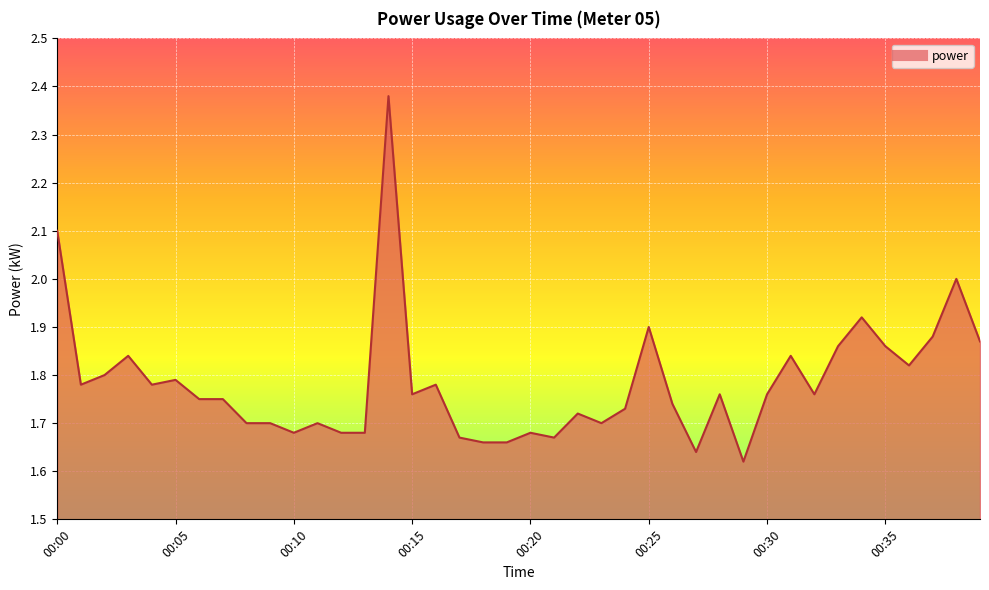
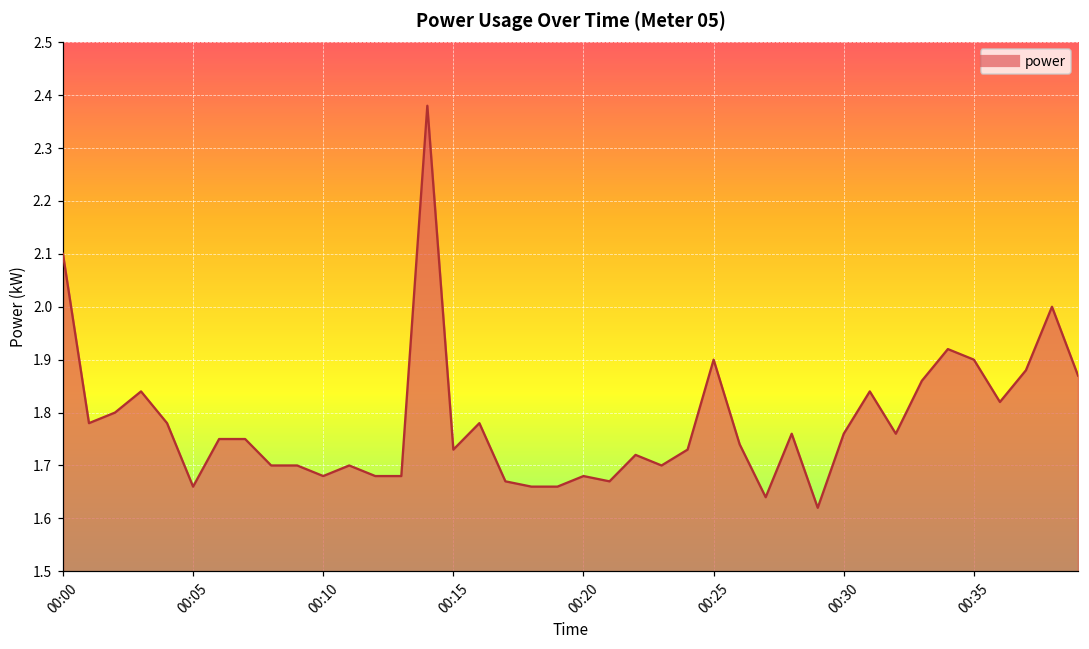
00:05: 1.79 -> 1.66
00:15: 1.76 -> 1.73
00:35: 1.86 -> 1.90
